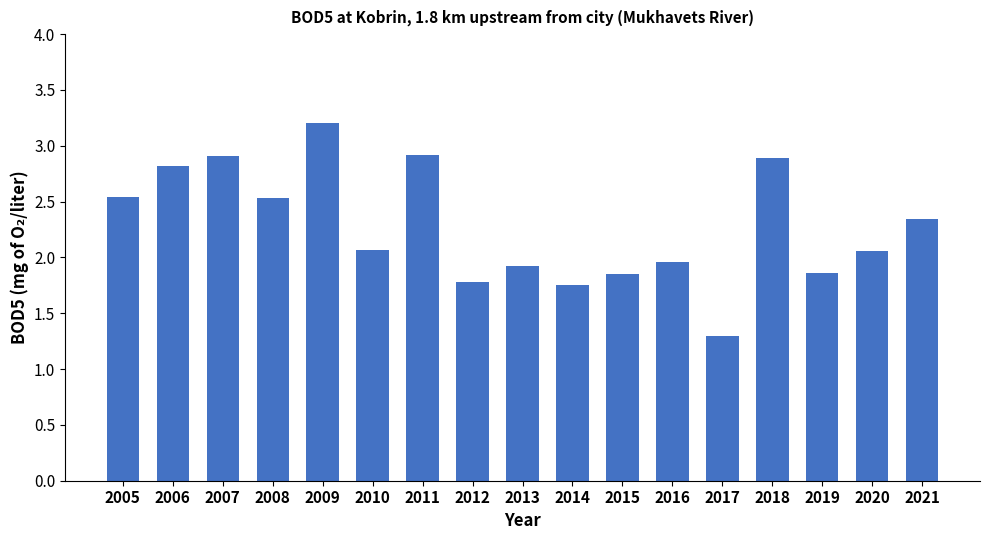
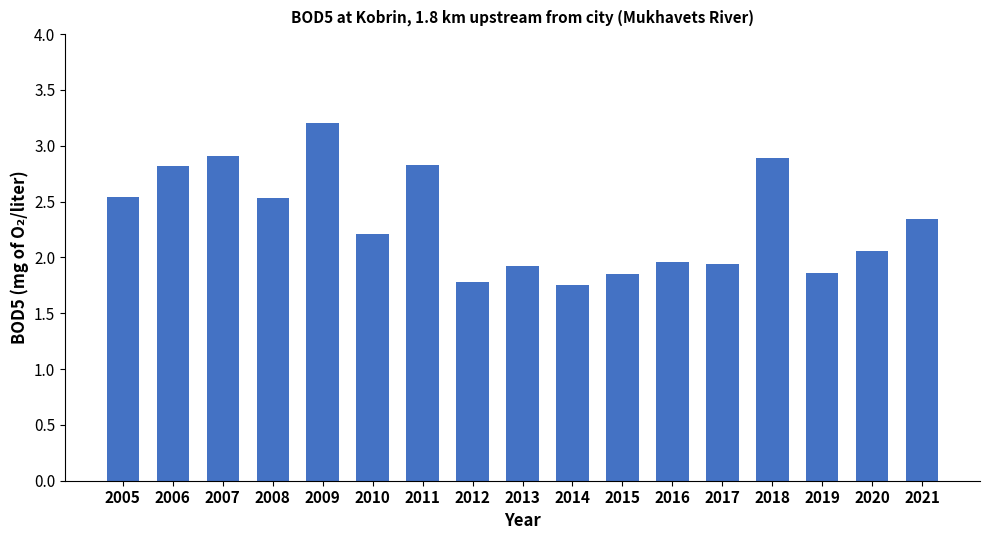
2010: 2.07 -> 2.21
2011: 2.92 -> 2.83
2017: 1.30 -> 1.94
